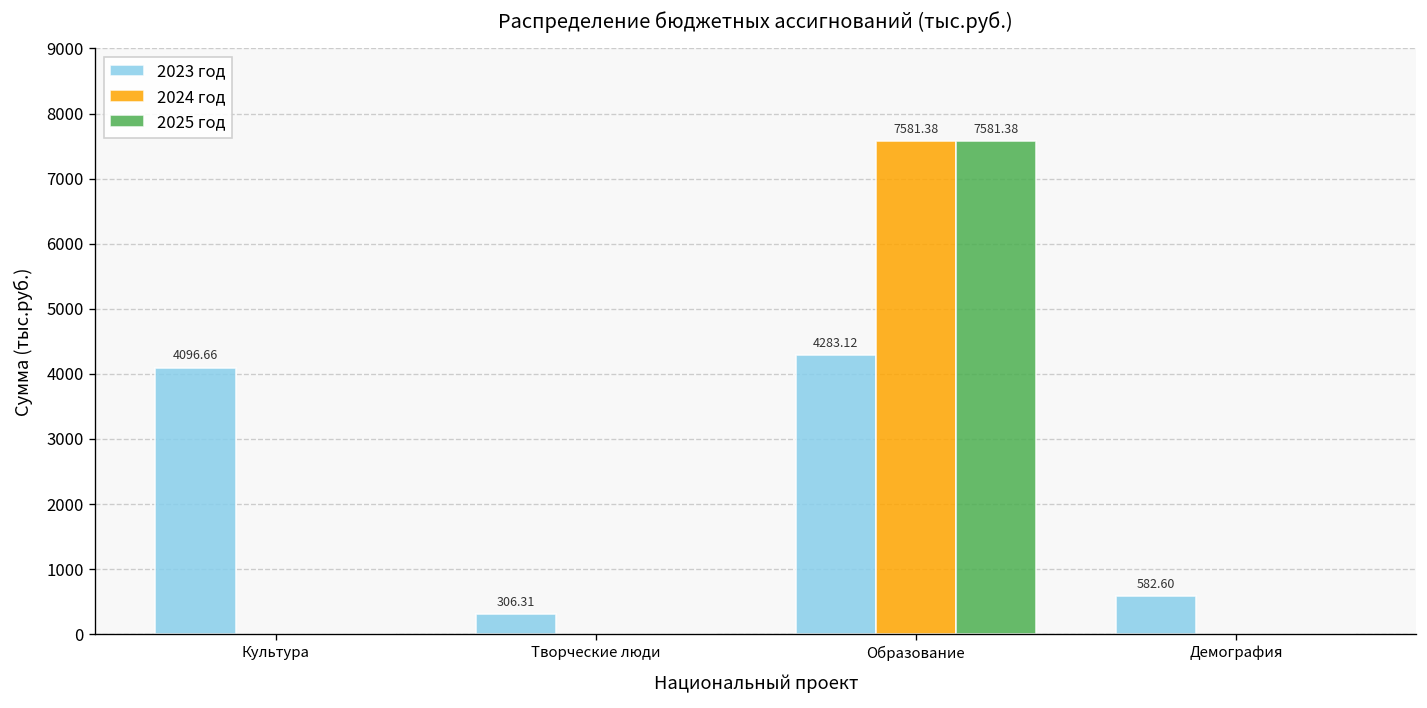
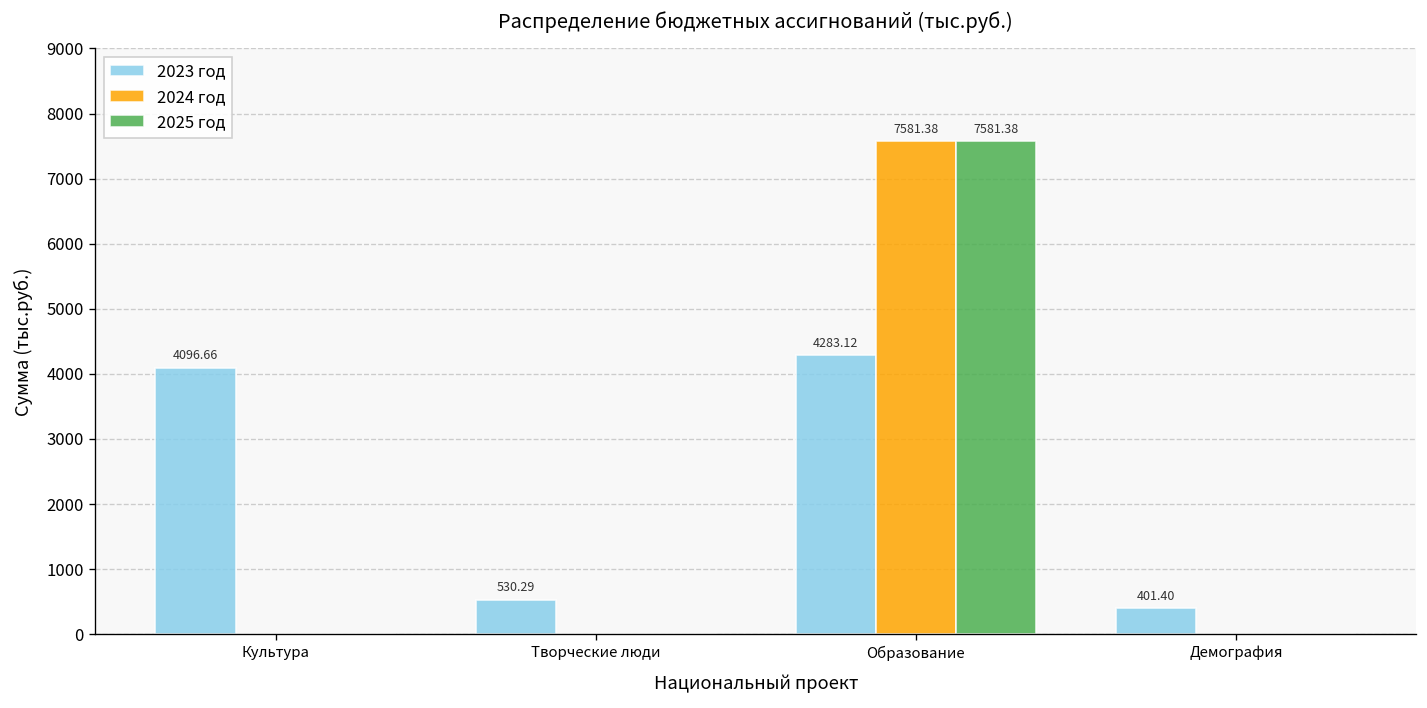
2023 год, Творческие люди: 306.31 -> 530.29
2023 год, Демография: 582.60 -> 401.40
